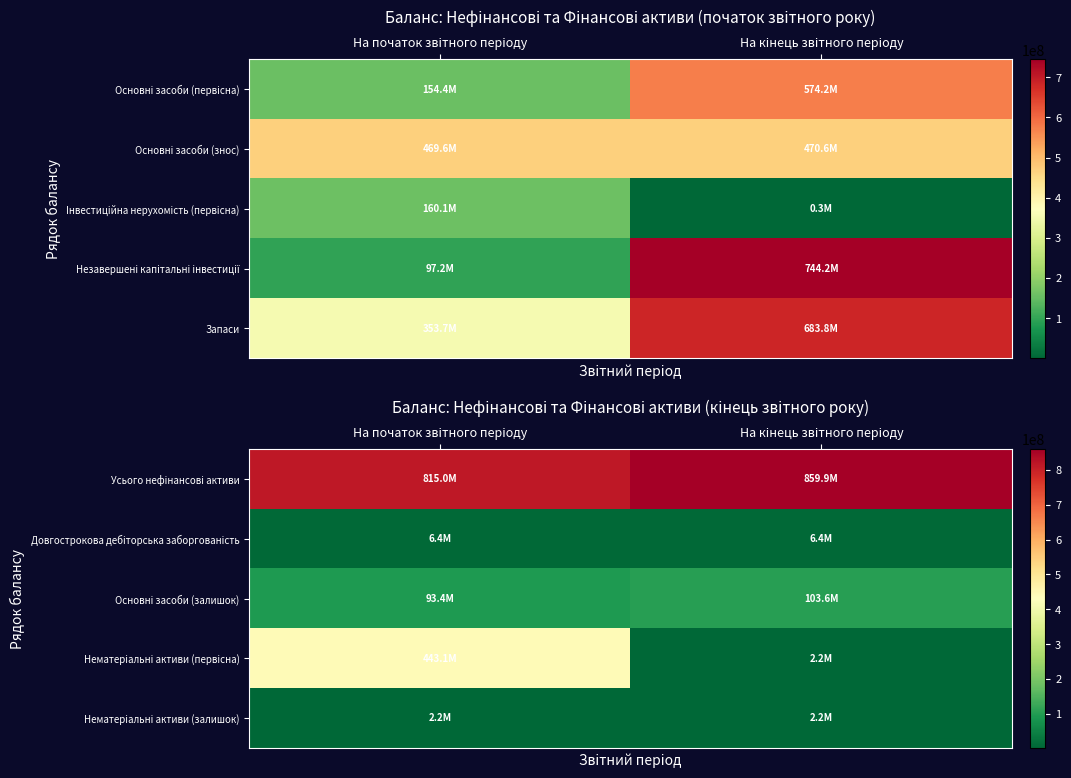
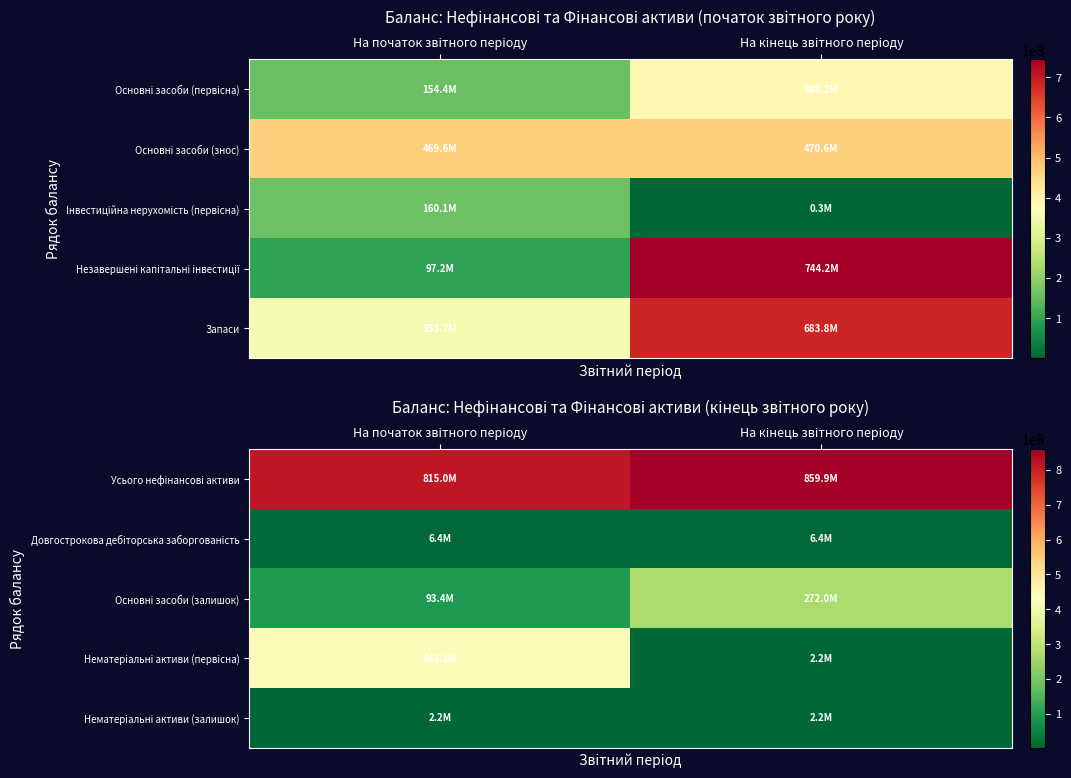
Баланс: Нефінансові та Фінансові активи (початок звітного року), Основні засоби (первісна), На кінець звітного періоду: 574.2M -> 388.2M
Баланс: Нефінансові та Фінансові активи (кінець звітного року), Основні засоби (залишок), На кінець звітного періоду: 103.6M -> 272.0M
